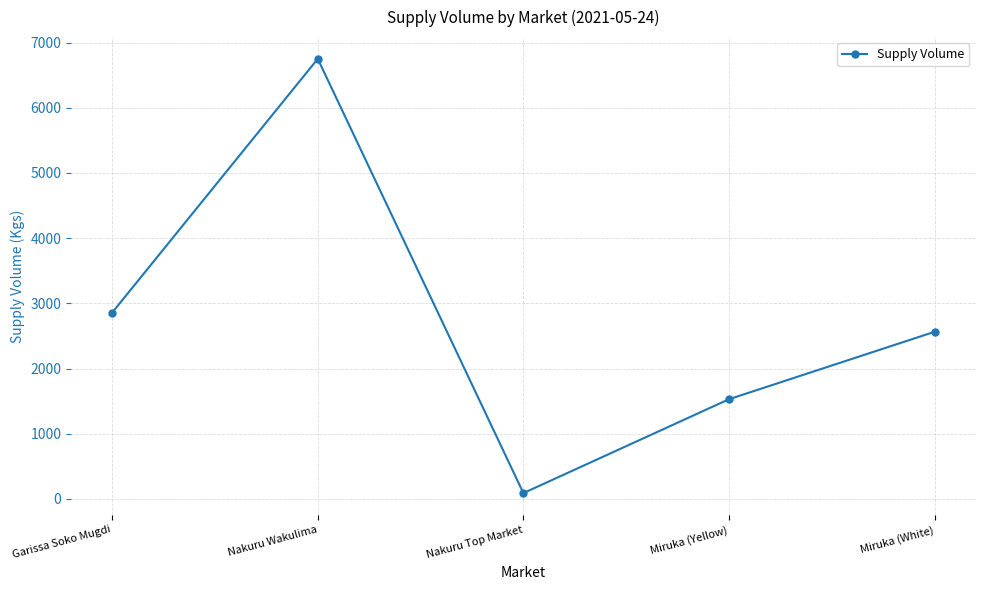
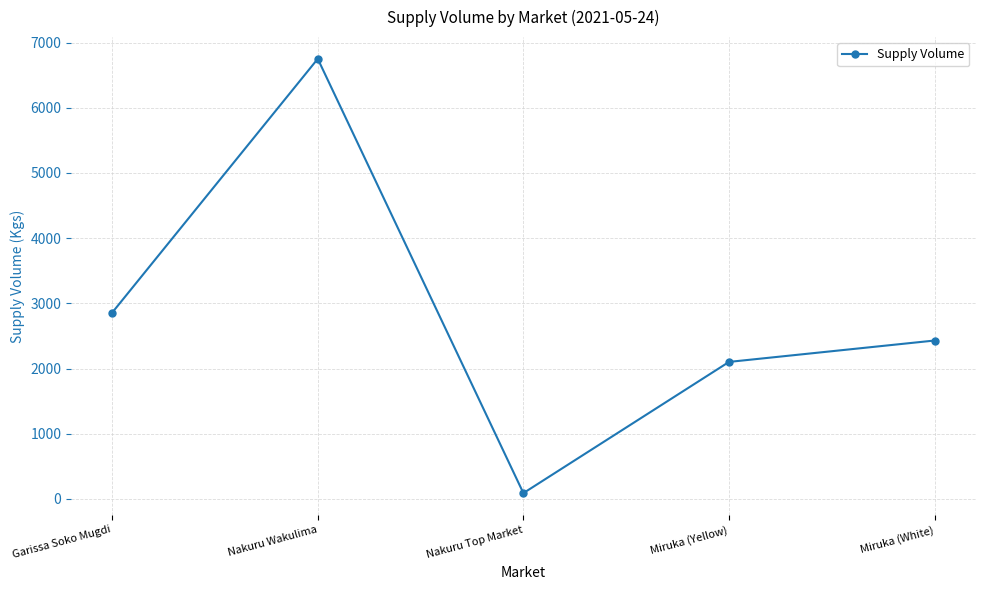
Miruka (Yellow): 1500 -> 2100
Miruka (White): 2600 -> 2400
